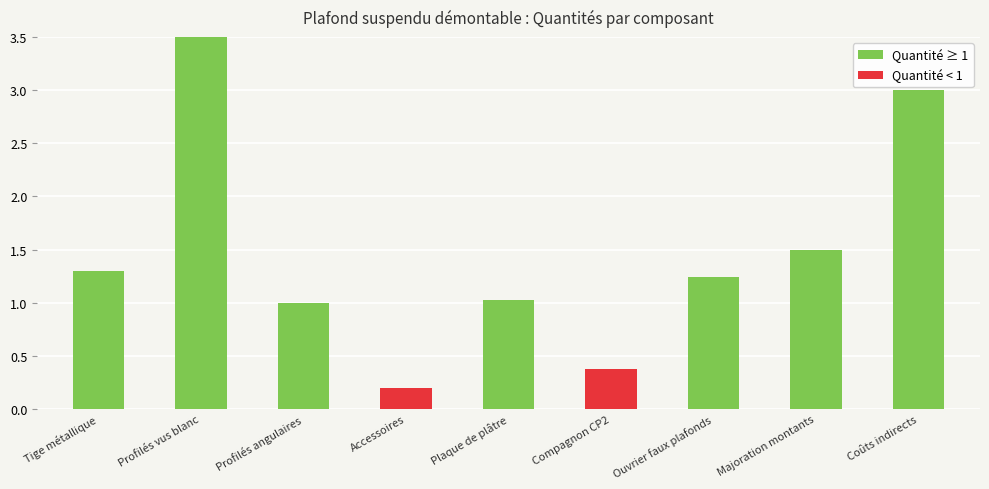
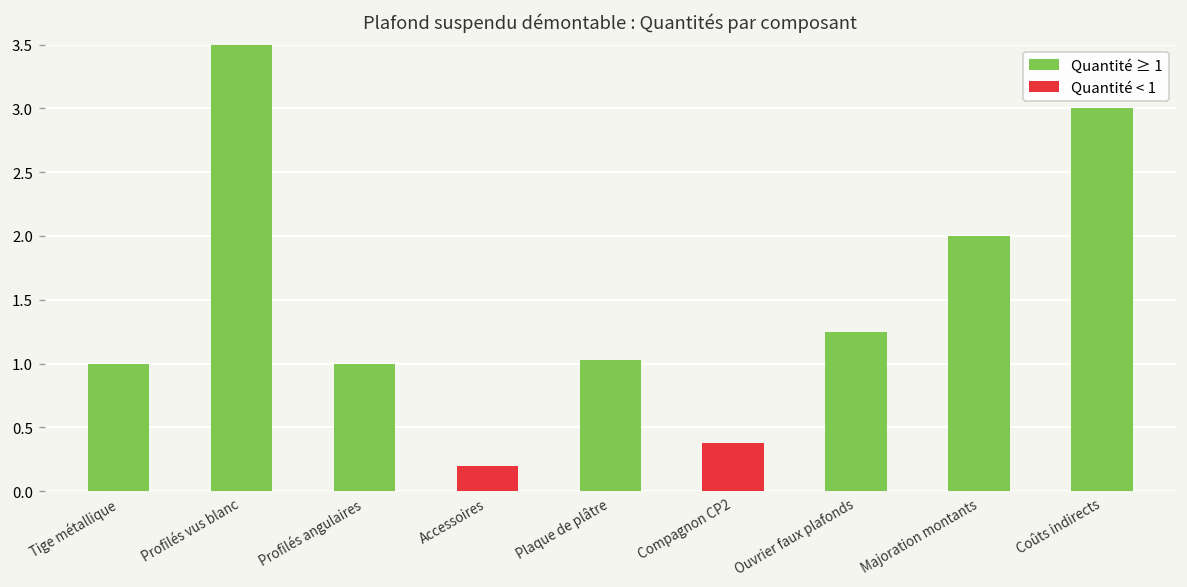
Tige métallique: 1.3 -> 1.0
Majoration montants: 1.5 -> 2.0
